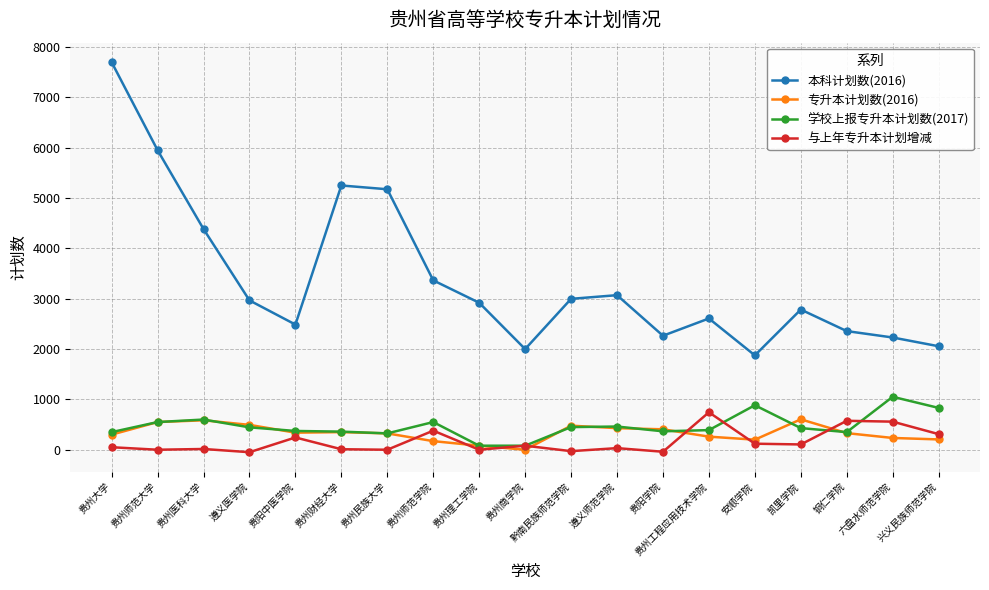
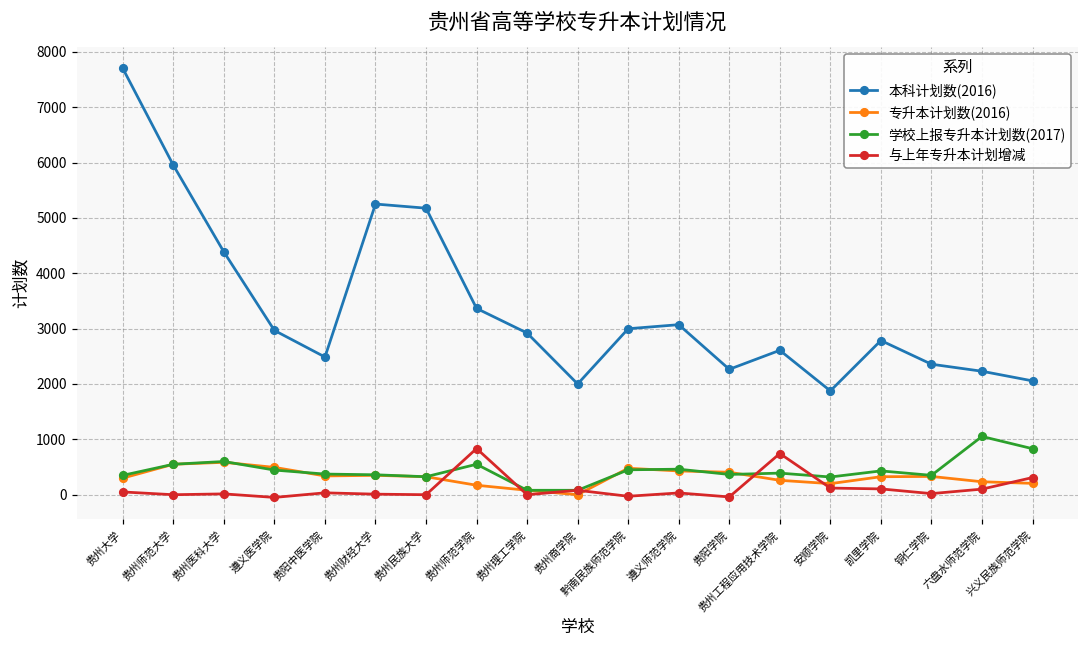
与上年专升本计划增减, 贵阳中医学院: 200 -> 0
与上年专升本计划增减, 贵州师范学院: 400 -> 800
学校上报专升本计划数(2017), 安顺学院: 900 -> 300
专升本计划数(2016), 凯里学院: 600 -> 300
与上年专升本计划增减, 铜仁学院: 600 -> 0
与上年专升本计划增减, 六盘水师范学院: 600 -> 100
